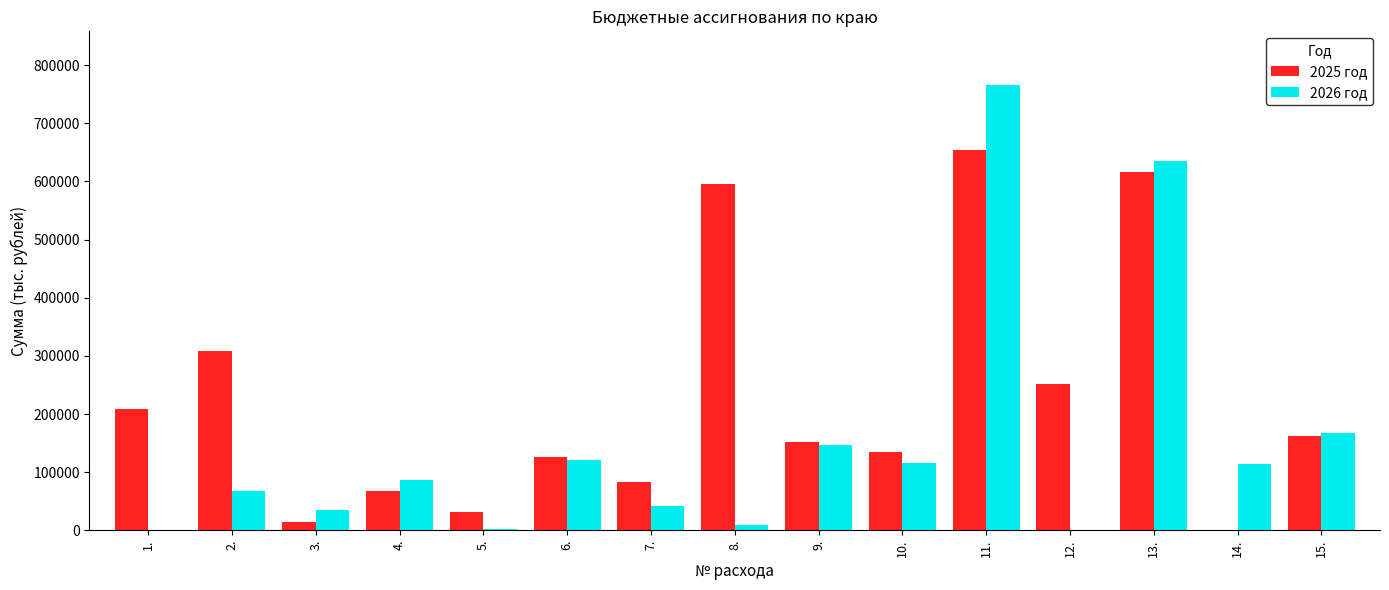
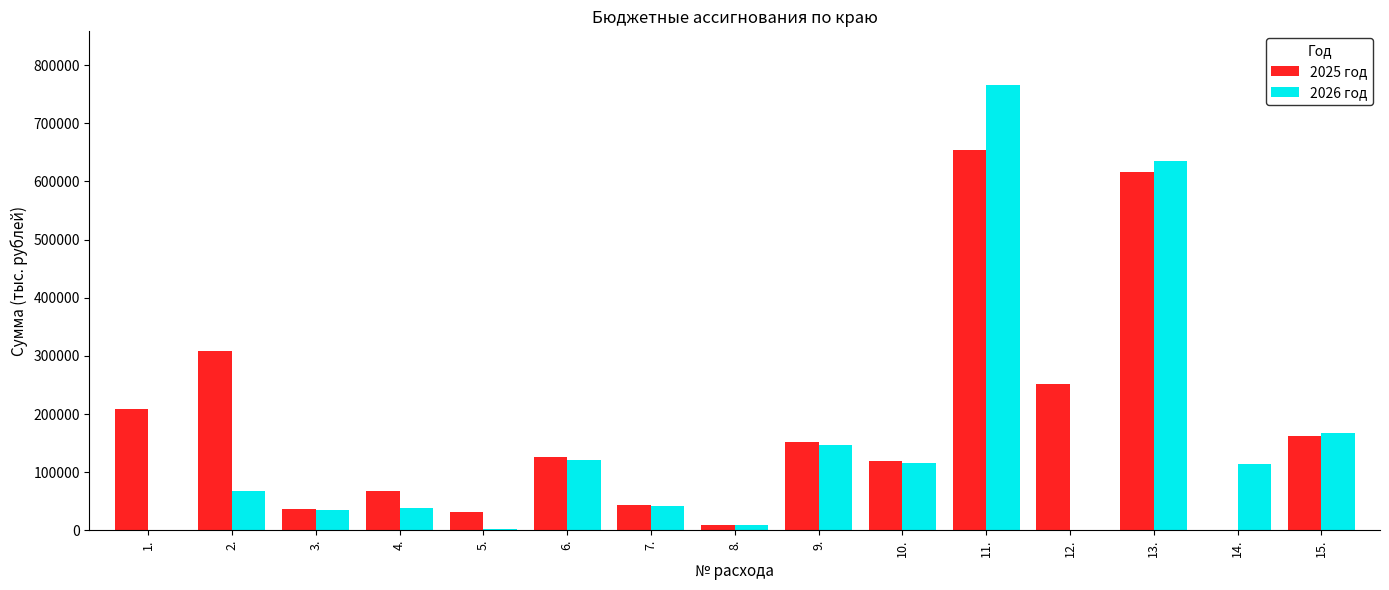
2025 год, 3.: 20000 -> 40000
2026 год, 4.: 90000 -> 40000
2025 год, 7.: 80000 -> 40000
2025 год, 8.: 600000 -> 10000
2025 год, 10.: 130000 -> 120000
